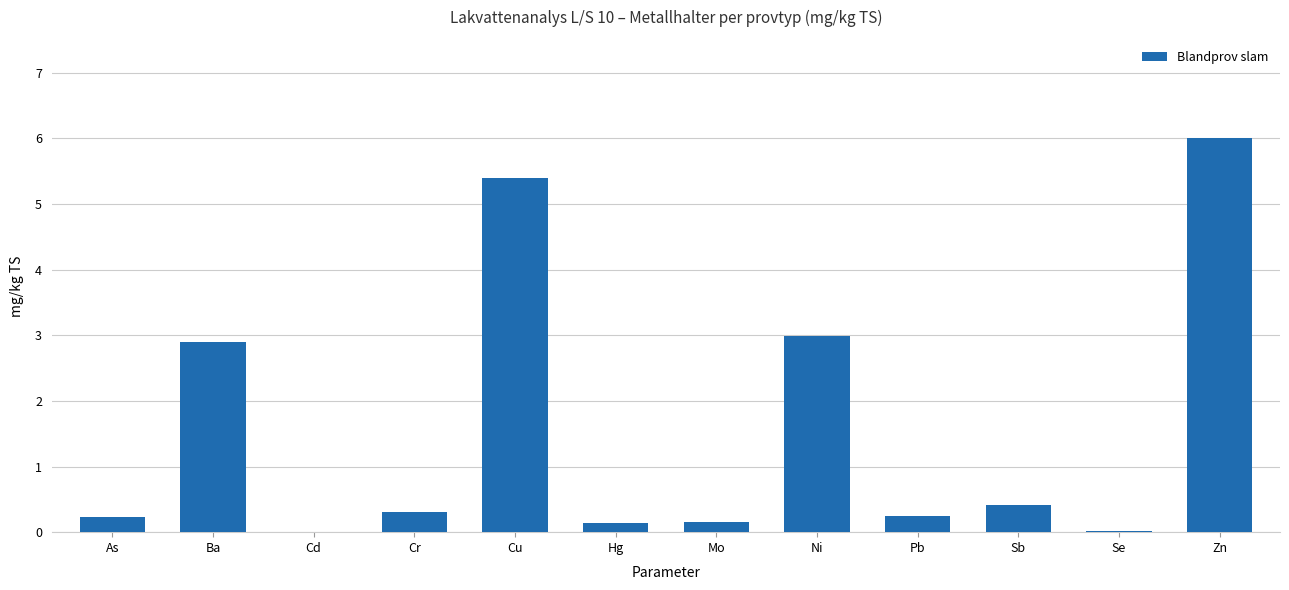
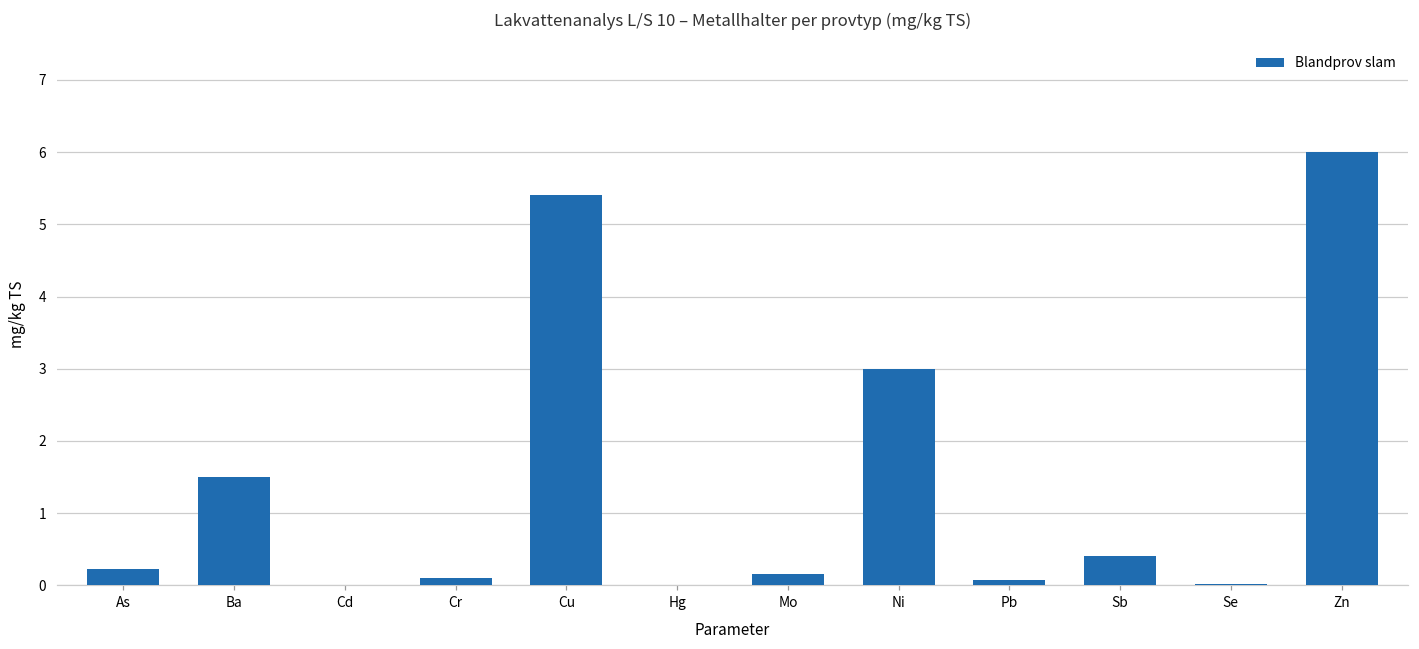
Ba: 2.9 -> 1.5
Cr: 0.3 -> 0.1
Hg: 0.1 -> 0.0
Pb: 0.2 -> 0.1
